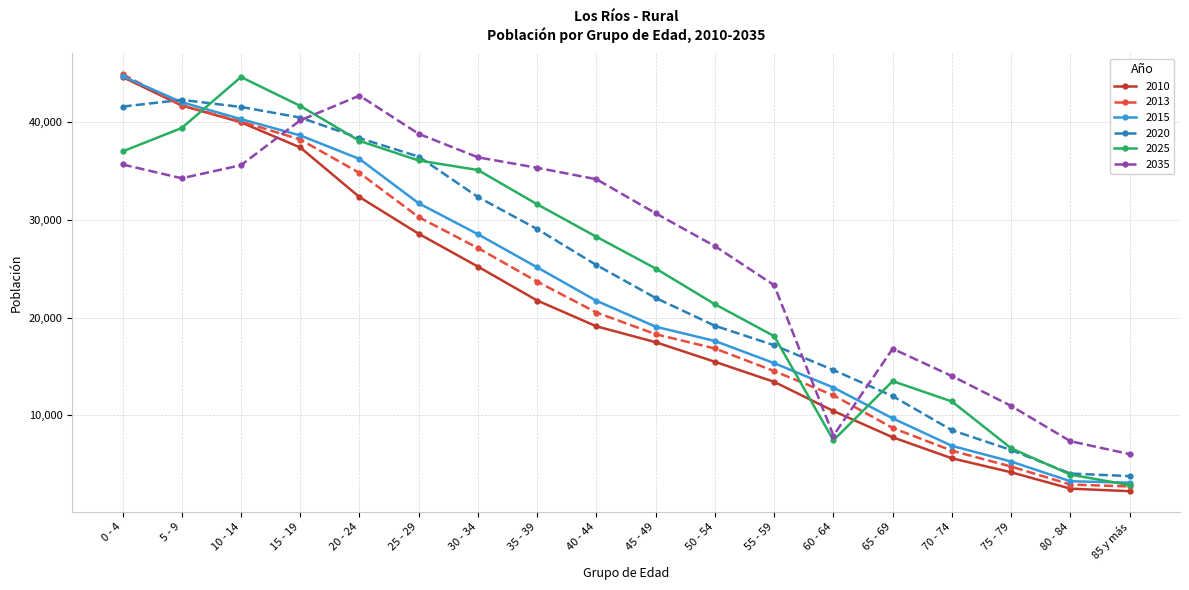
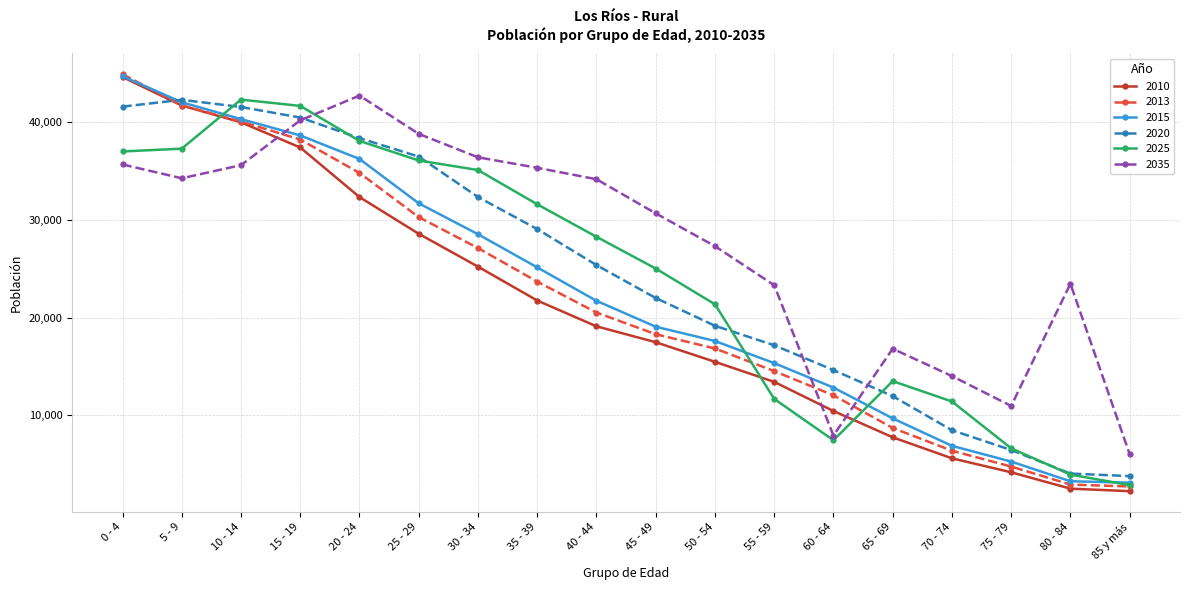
2025, 5 - 9: 39,000 -> 37,000
2025, 10 - 14: 45,000 -> 42,000
2025, 55 - 59: 18,000 -> 12,000
2035, 80 - 84: 7,000 -> 23,000
